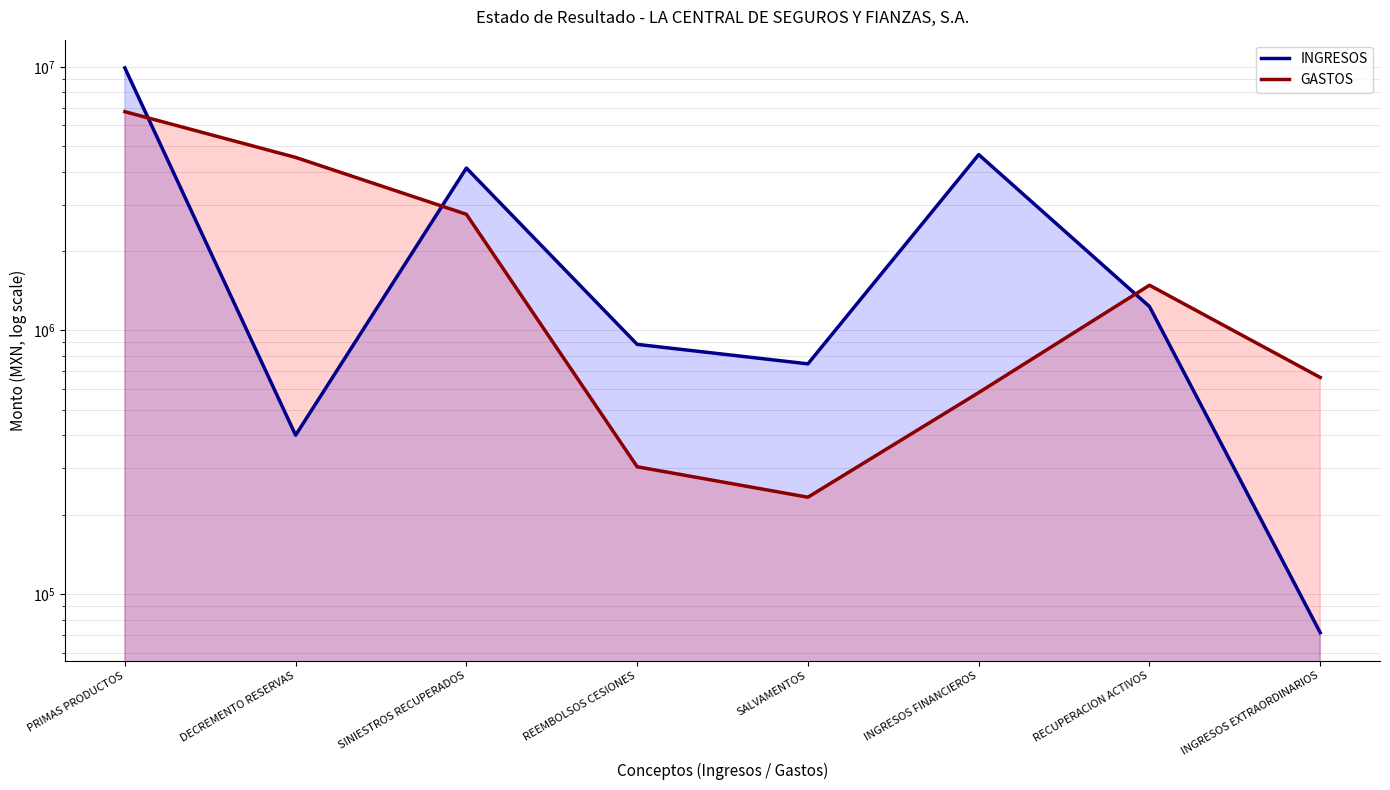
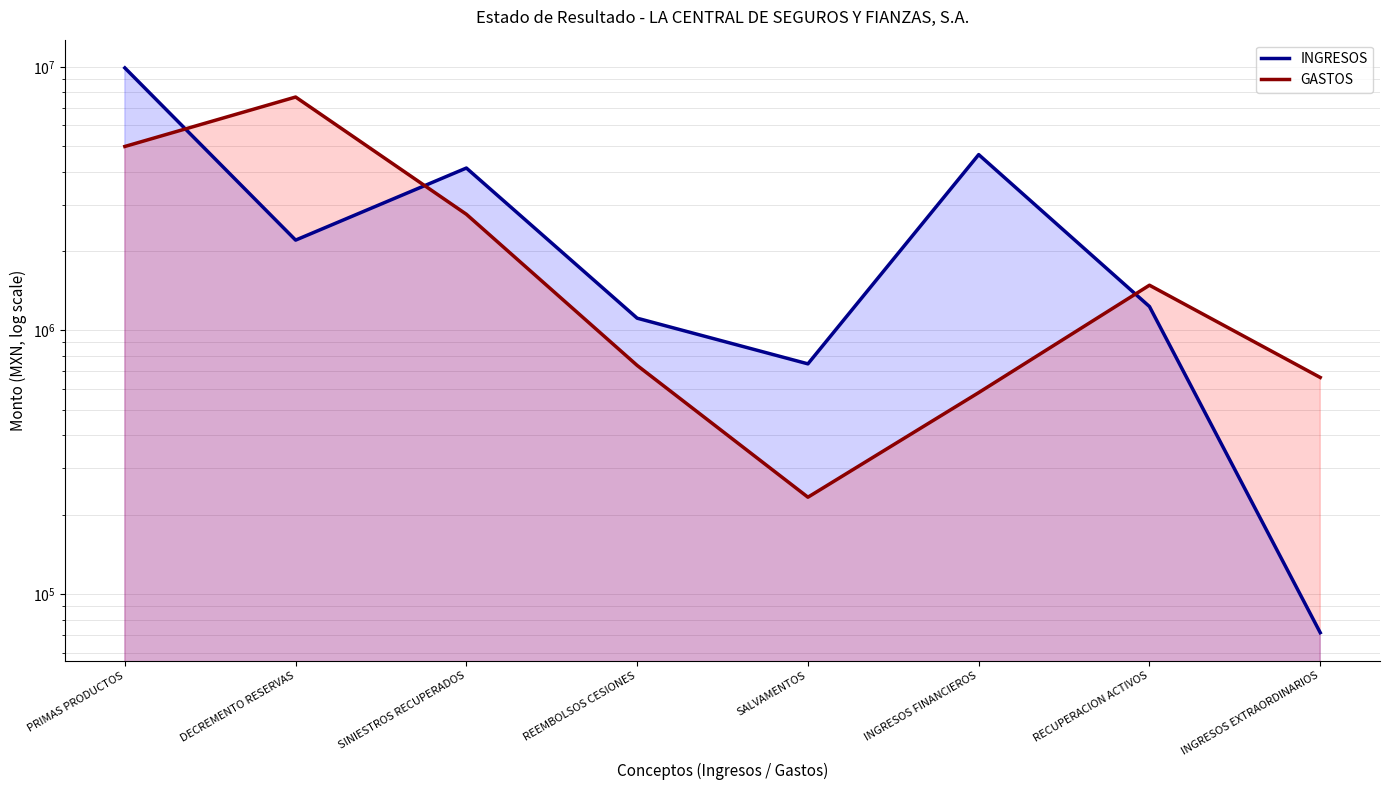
GASTOS, PRIMAS PRODUCTOS: 6800000 -> 5000000
INGRESOS, DECREMENTO RESERVAS: 400000 -> 2200000
GASTOS, DECREMENTO RESERVAS: 4500000 -> 7700000
INGRESOS, REEMBOLSOS CESIONES: 890000 -> 1110000
GASTOS, REEMBOLSOS CESIONES: 300000 -> 740000
